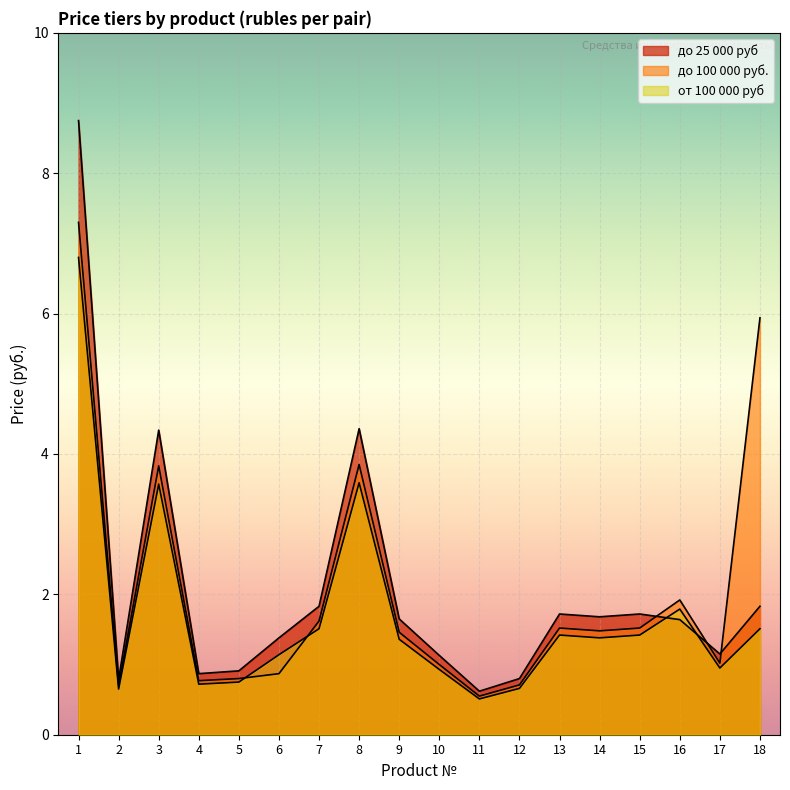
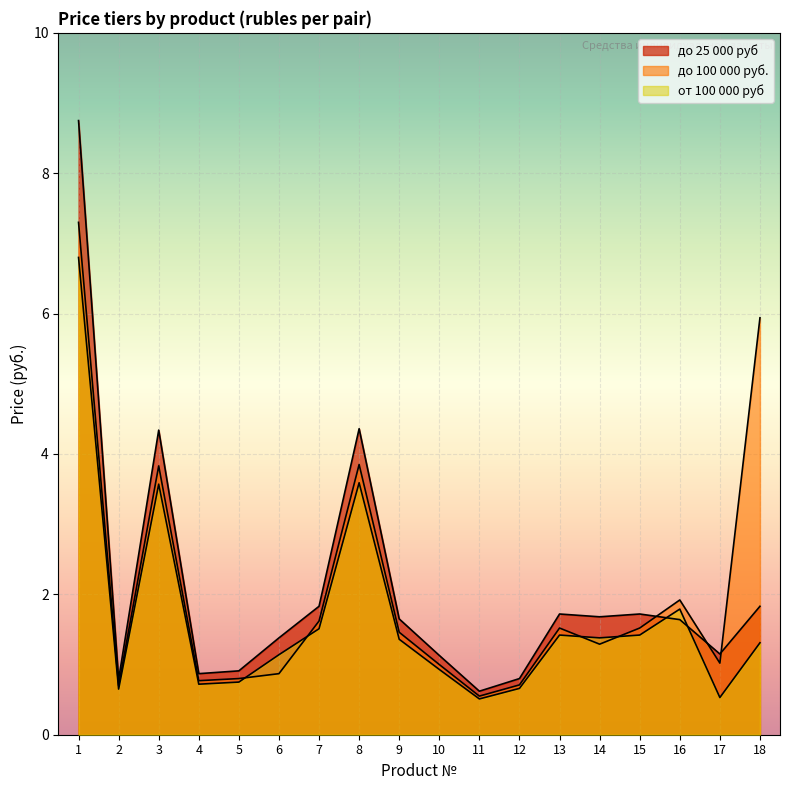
до 100 000 руб., 14: 1.5 -> 1.3
от 100 000 руб, 17: 1.0 -> 0.5
от 100 000 руб, 18: 1.5 -> 1.3
